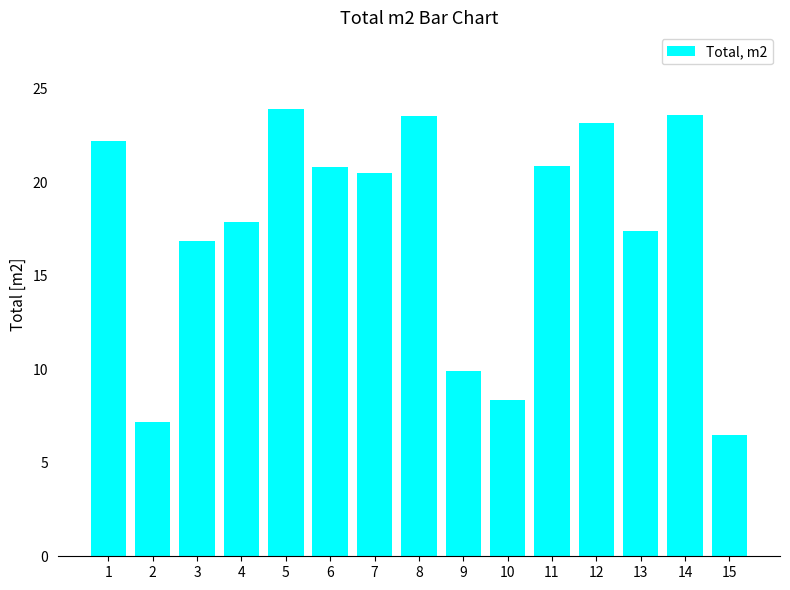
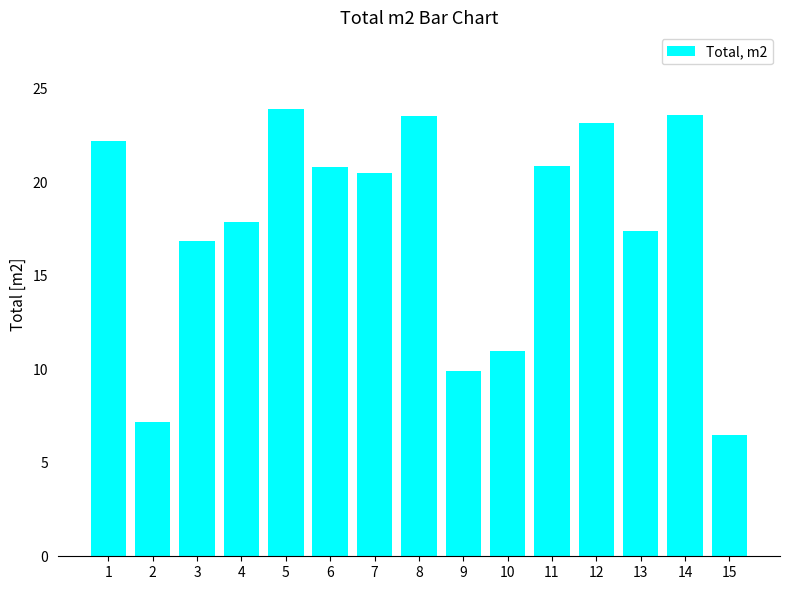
10: 8.4 -> 10.9
